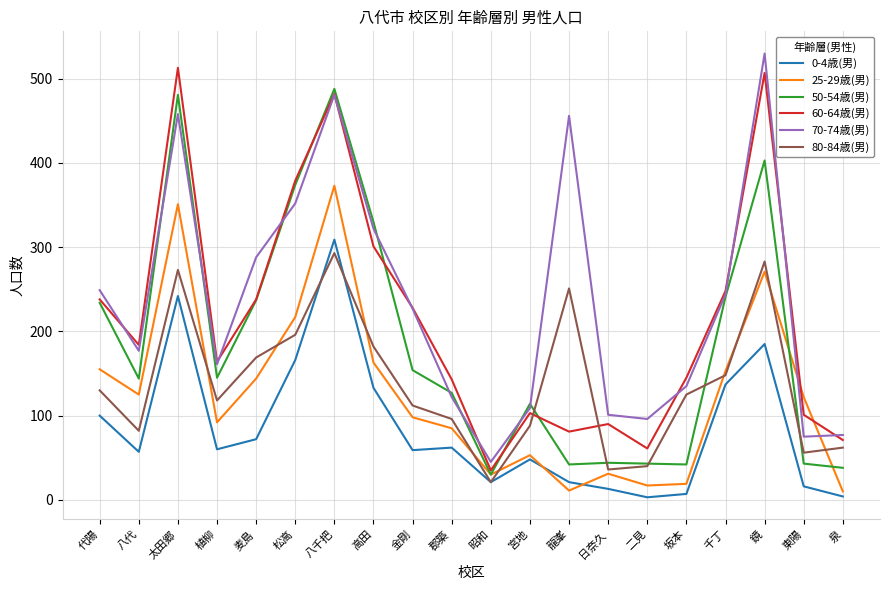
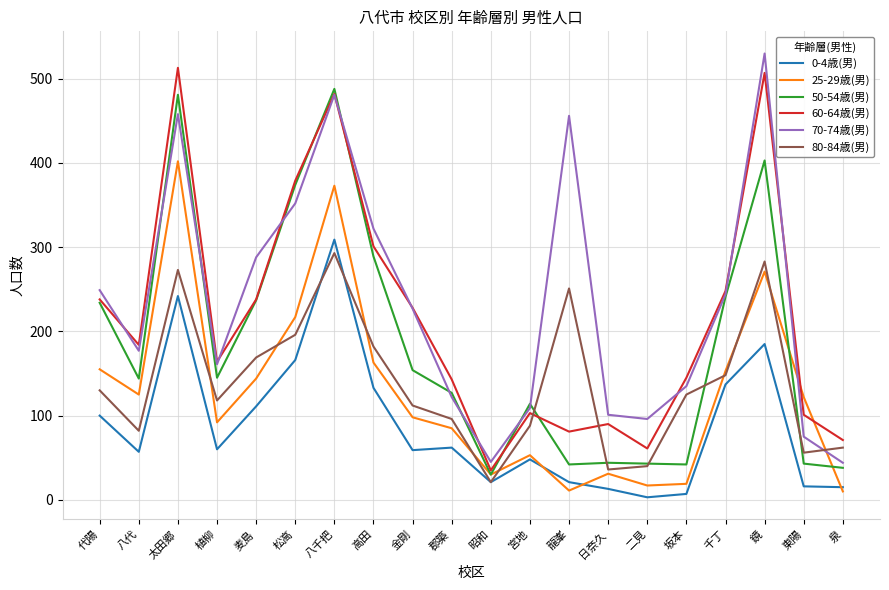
25-29歳(男), 太田郷: 350 -> 400
0-4歳(男), 麦島: 70 -> 110
50-54歳(男), 高田: 330 -> 290
0-4歳(男), 泉: 0 -> 20
70-74歳(男), 泉: 80 -> 40
